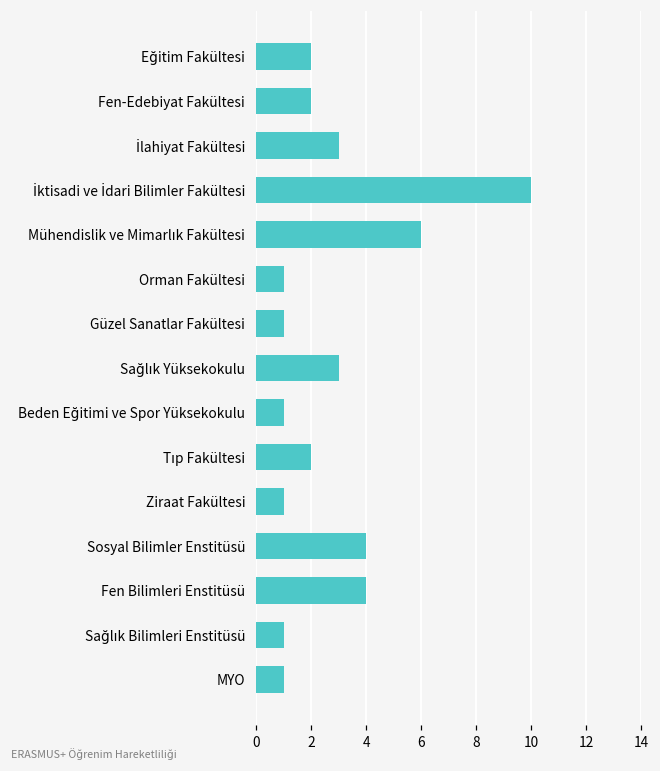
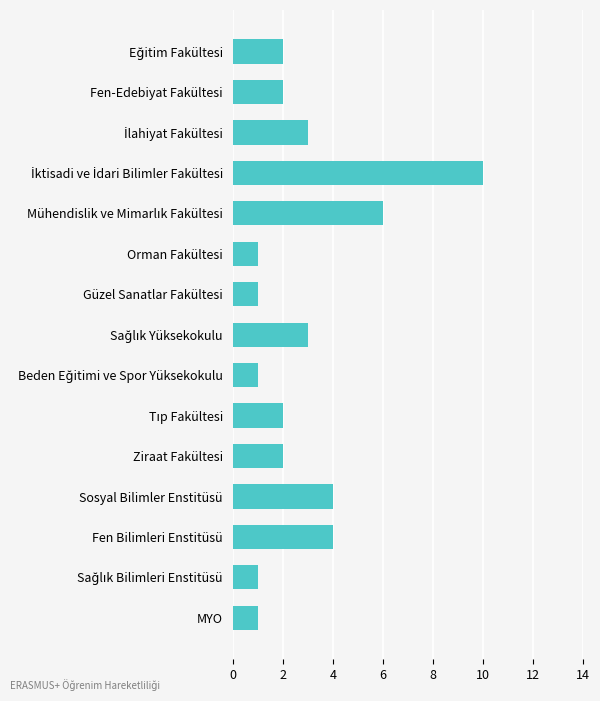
Ziraat Fakültesi: 1 -> 2
